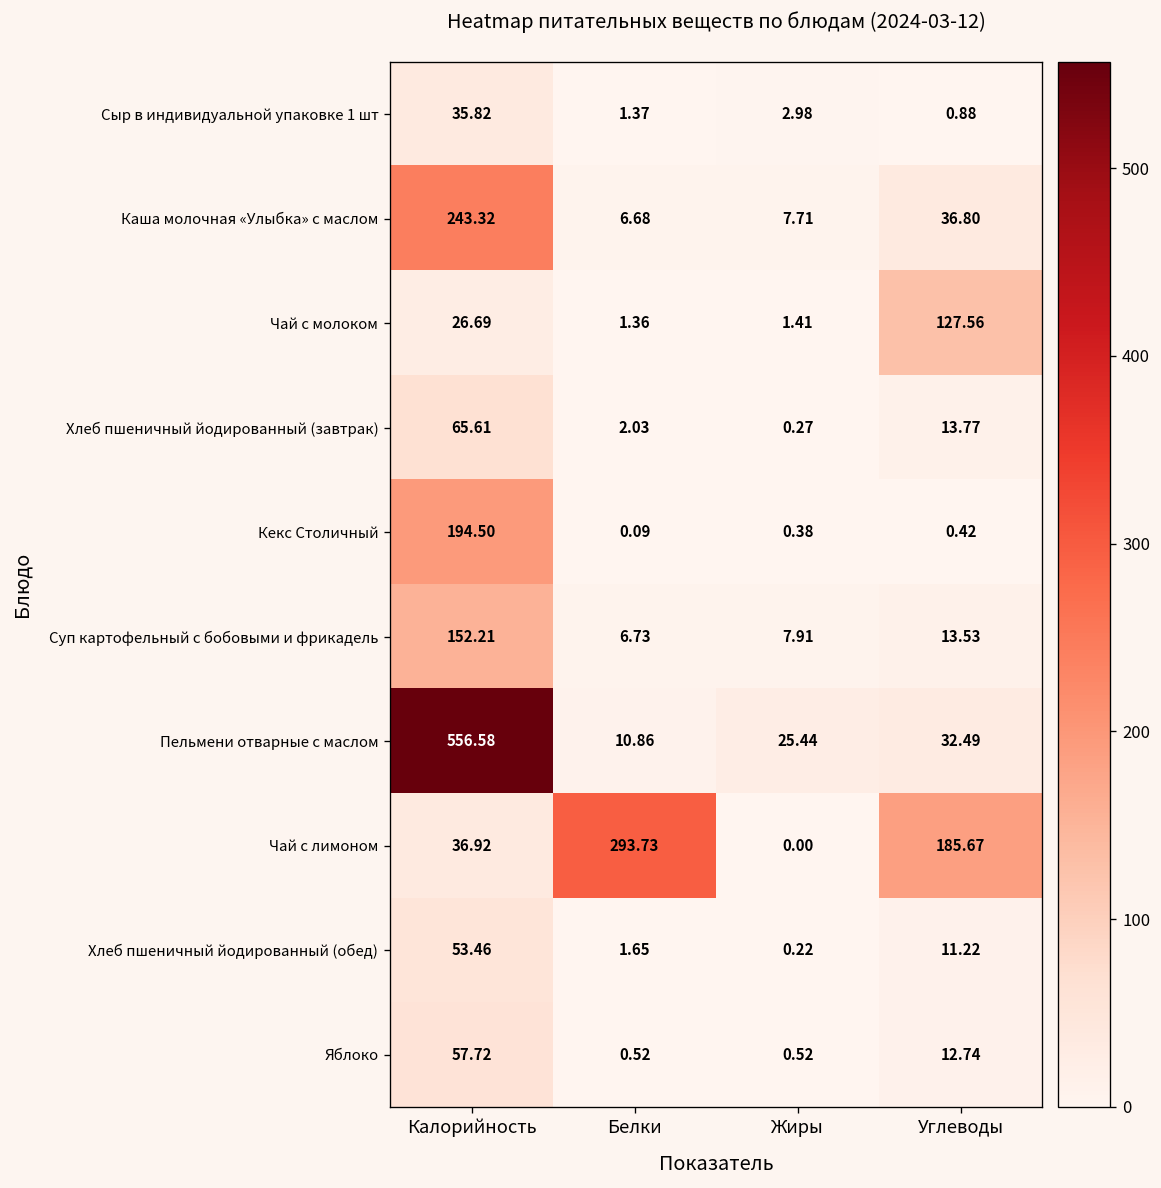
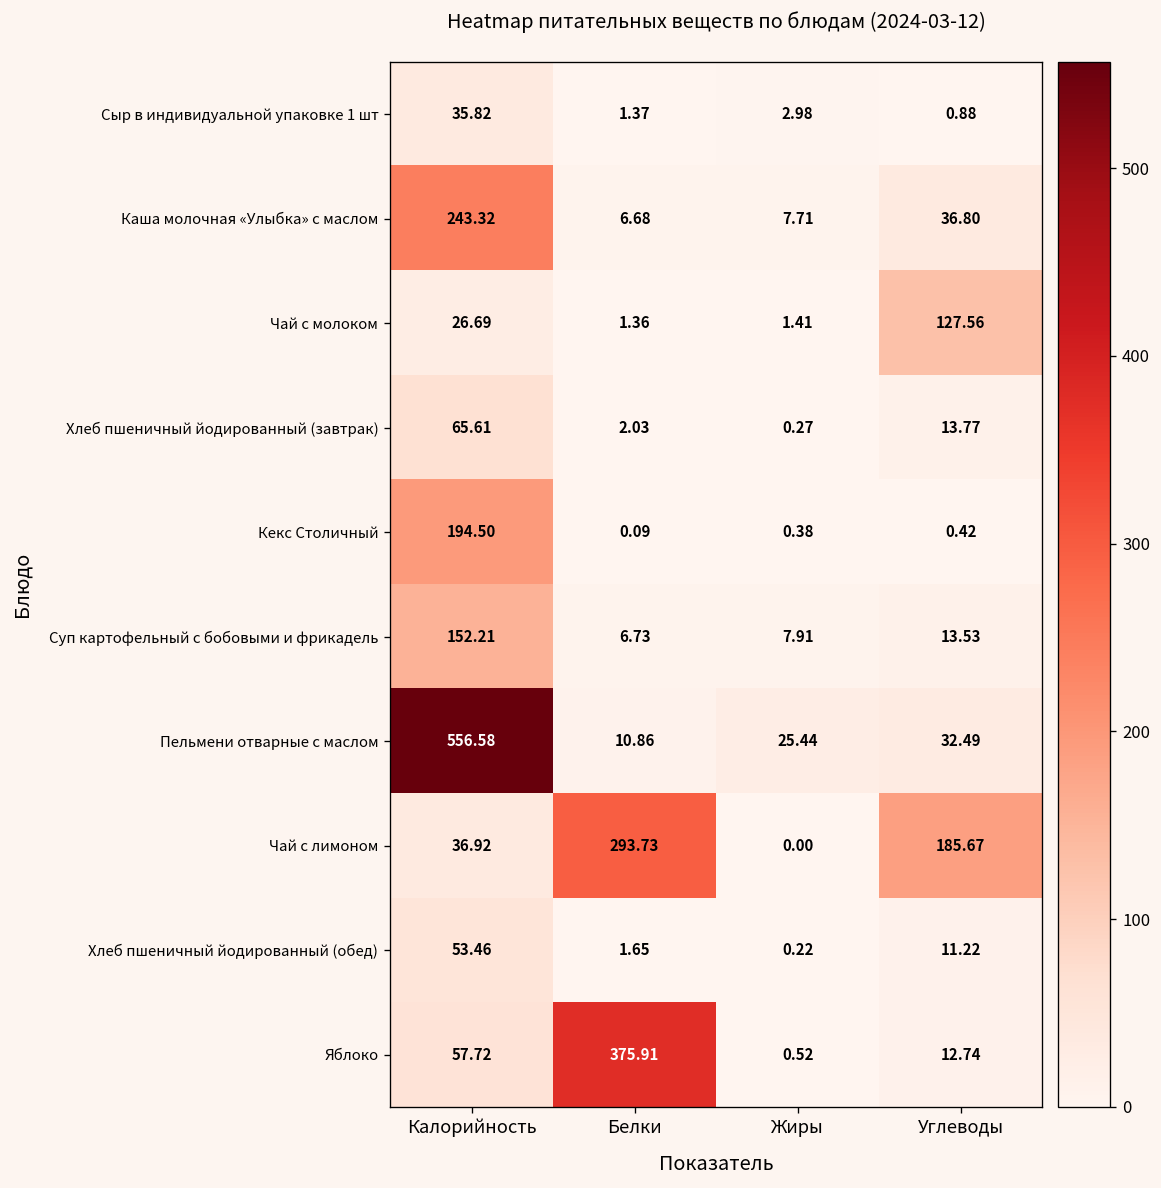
Яблоко, Белки: 0.52 -> 375.91
